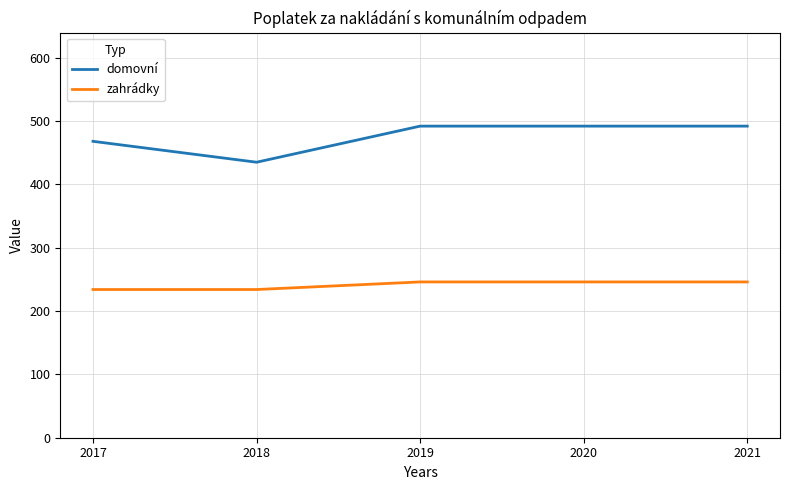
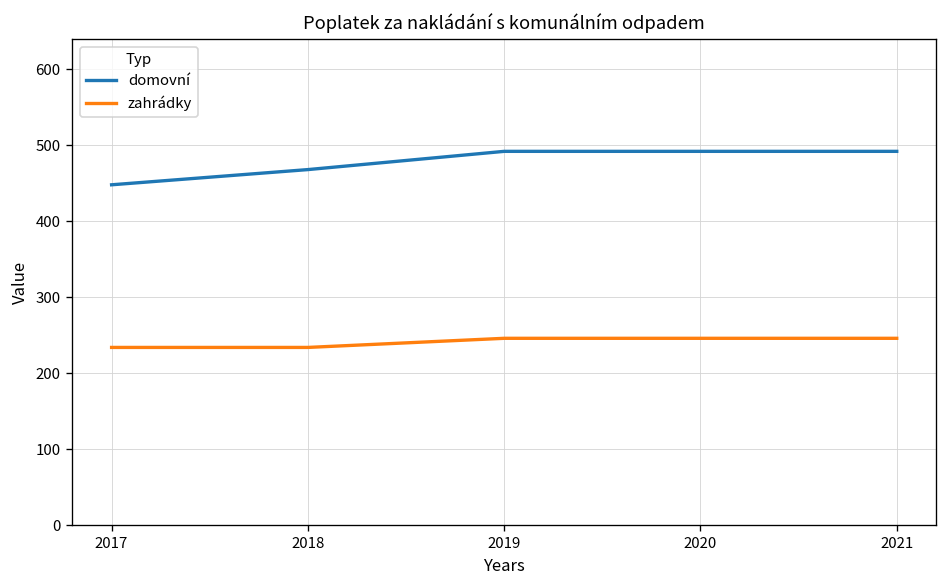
domovní, 2017: 470 -> 450
domovní, 2018: 440 -> 470
